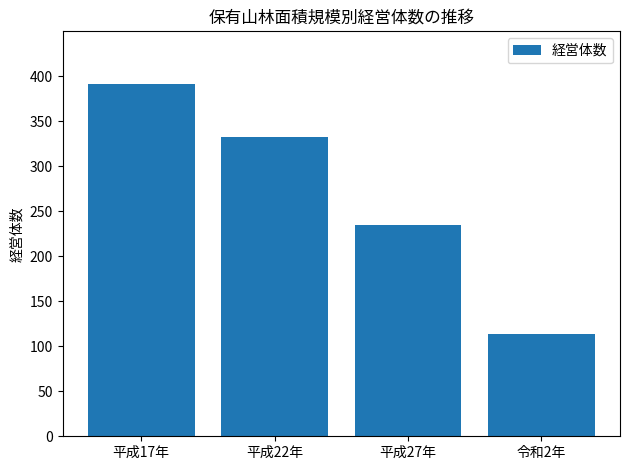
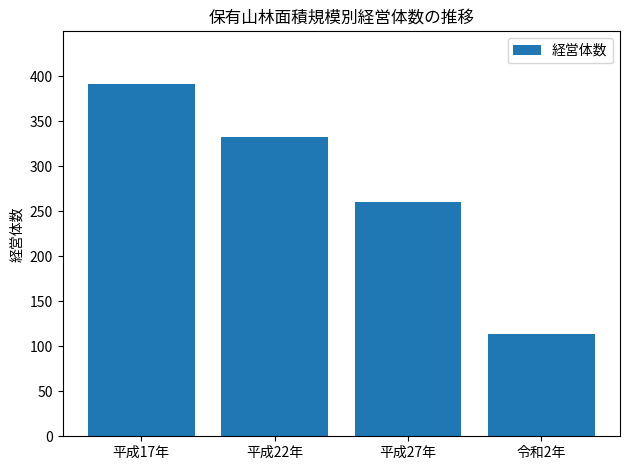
平成27年: 240 -> 260
